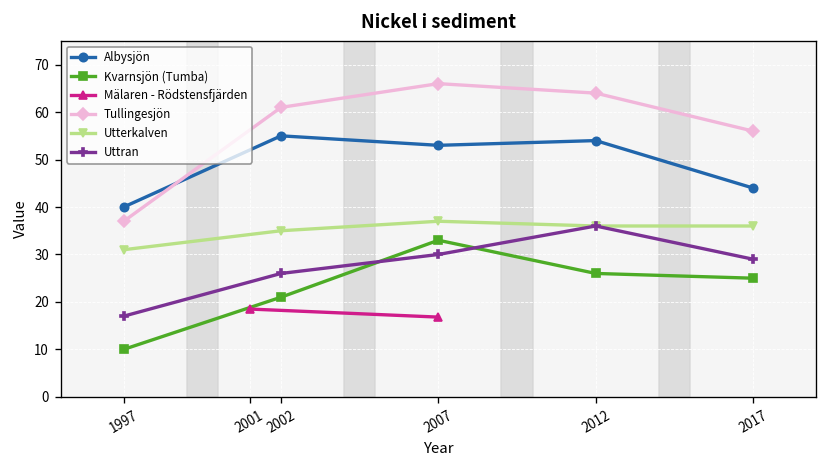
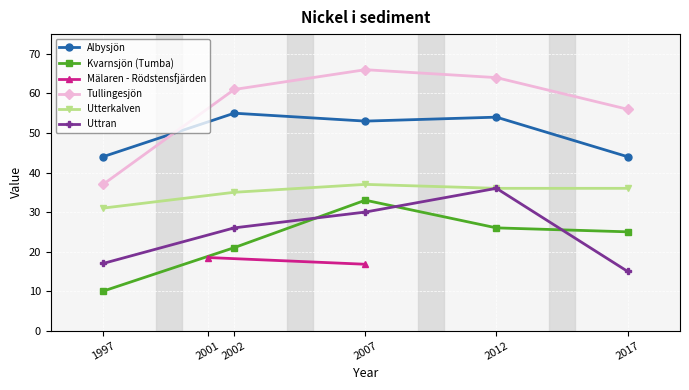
Albysjön, 1997: 40 -> 44
Uttran, 2017: 29 -> 15
